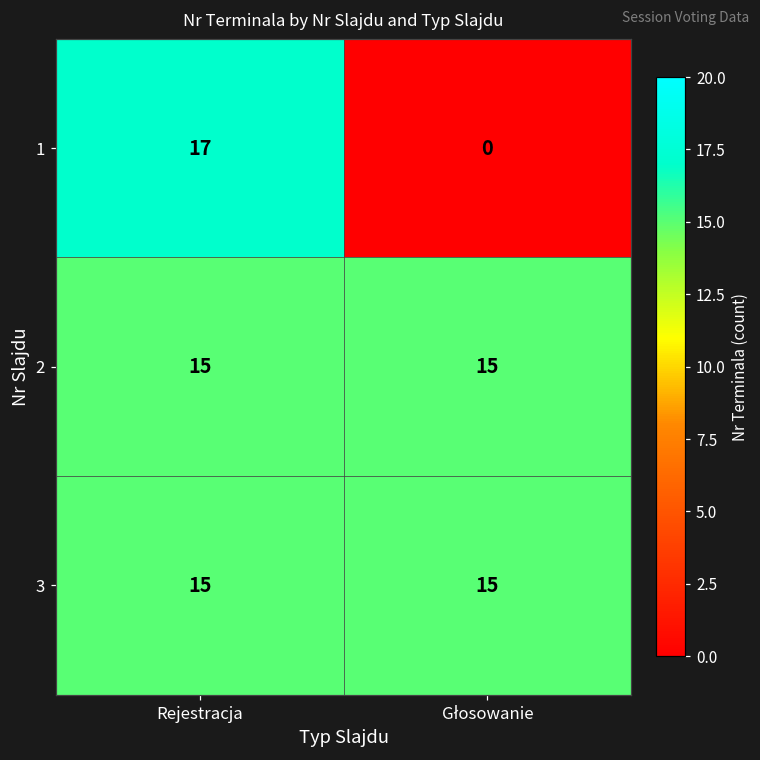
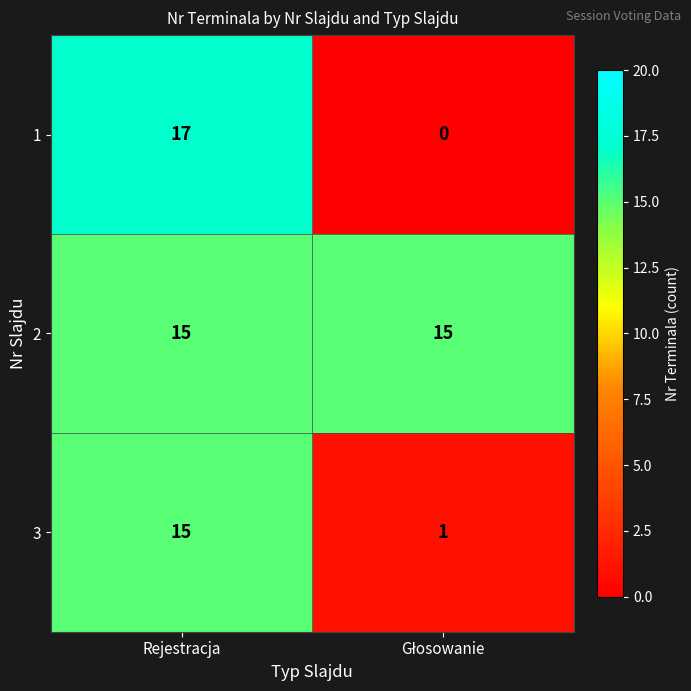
3, Głosowanie: 15 -> 1
